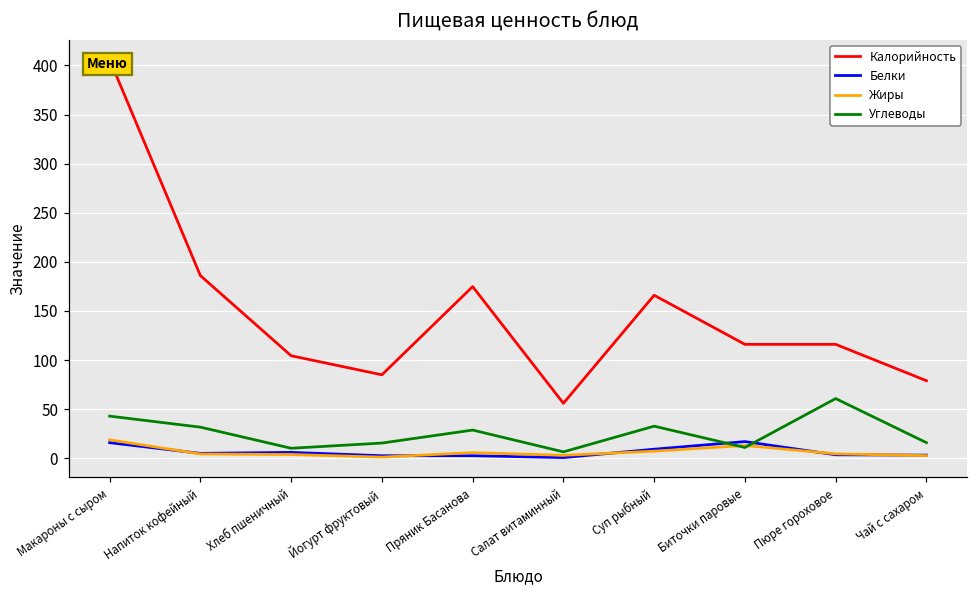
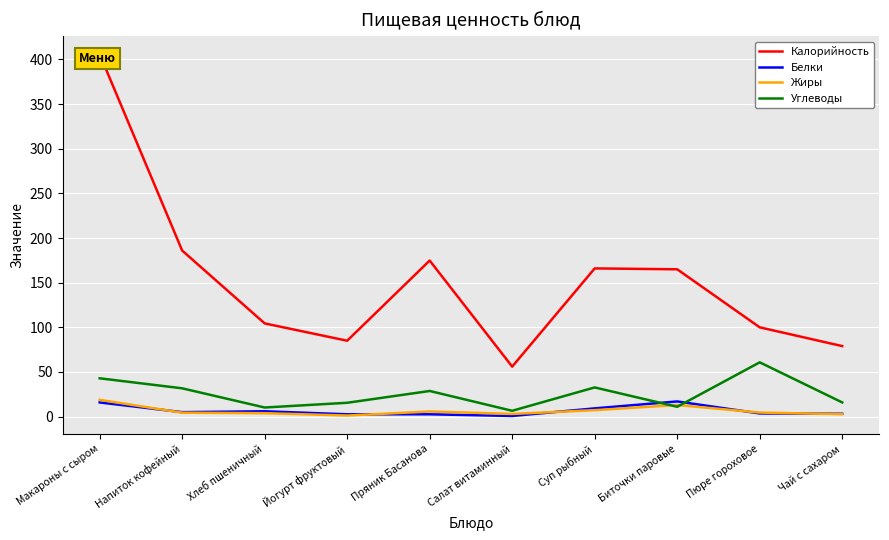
Калорийность, Биточки паровые: 120 -> 170
Калорийность, Пюре гороховое: 120 -> 100
